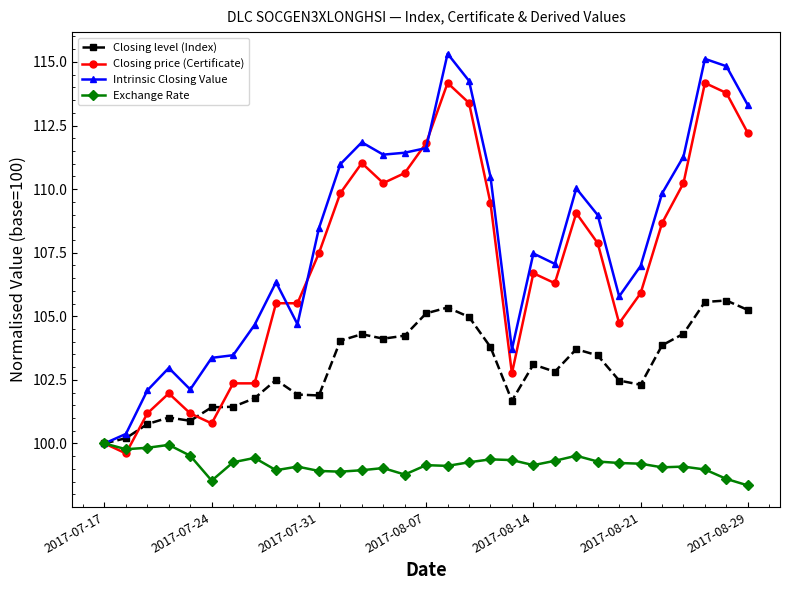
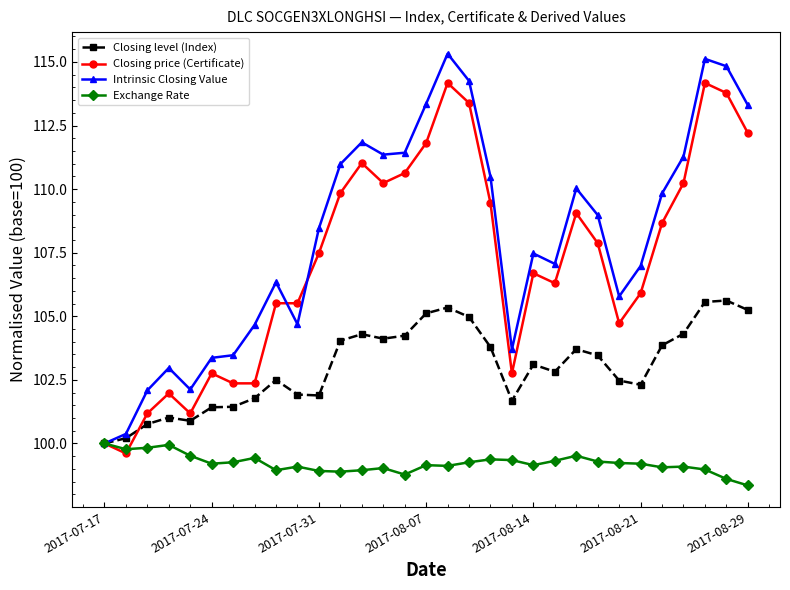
Closing price (Certificate), 2017-07-24: 100.8 -> 102.8
Exchange Rate, 2017-07-24: 98.5 -> 99.2
Intrinsic Closing Value, 2017-08-07: 111.6 -> 113.4
